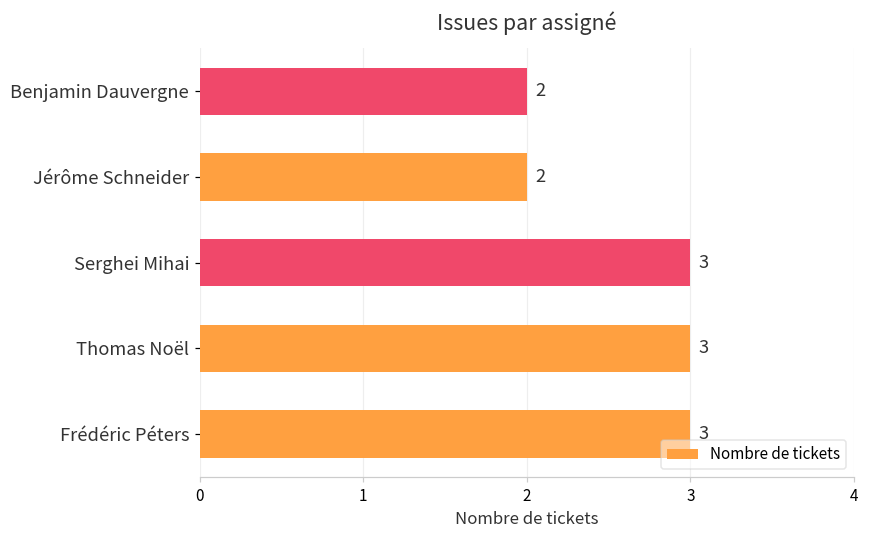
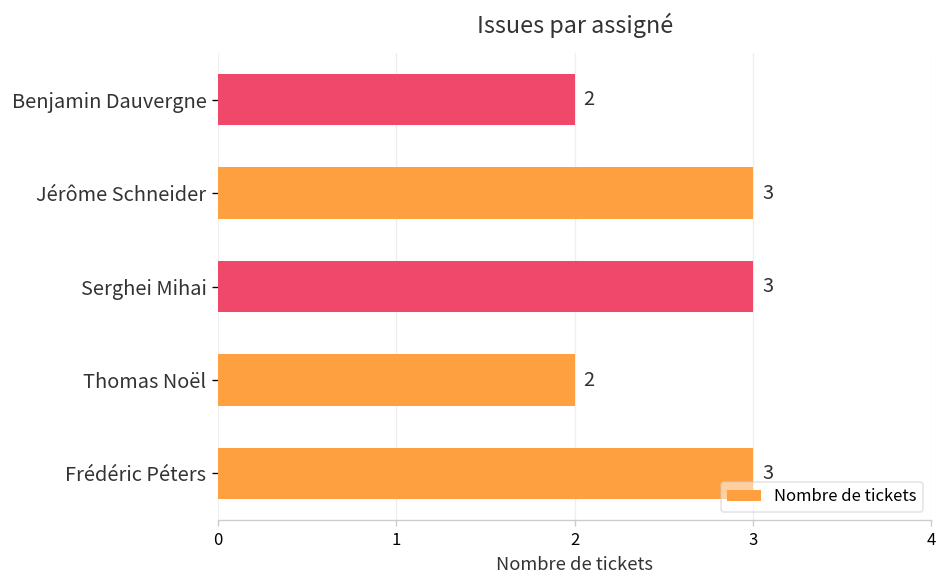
Jérôme Schneider: 2 -> 3
Thomas Noël: 3 -> 2
